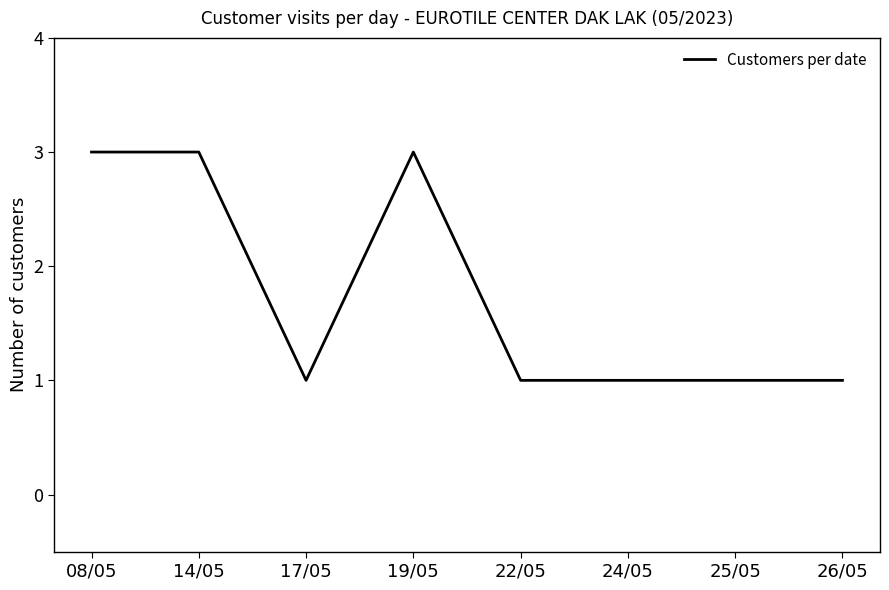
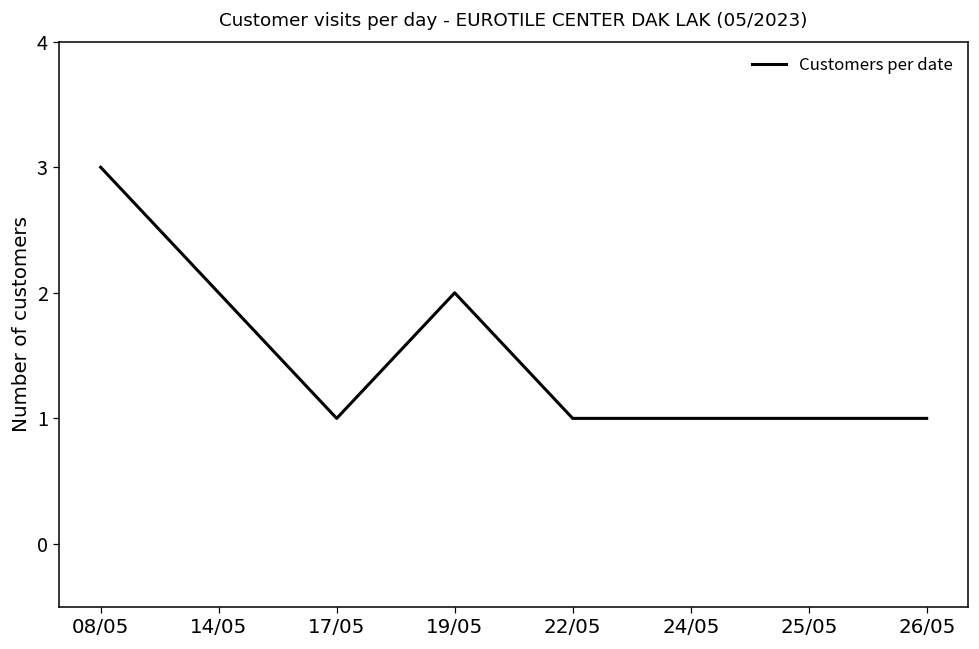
14/05: 3 -> 2
19/05: 3 -> 2
